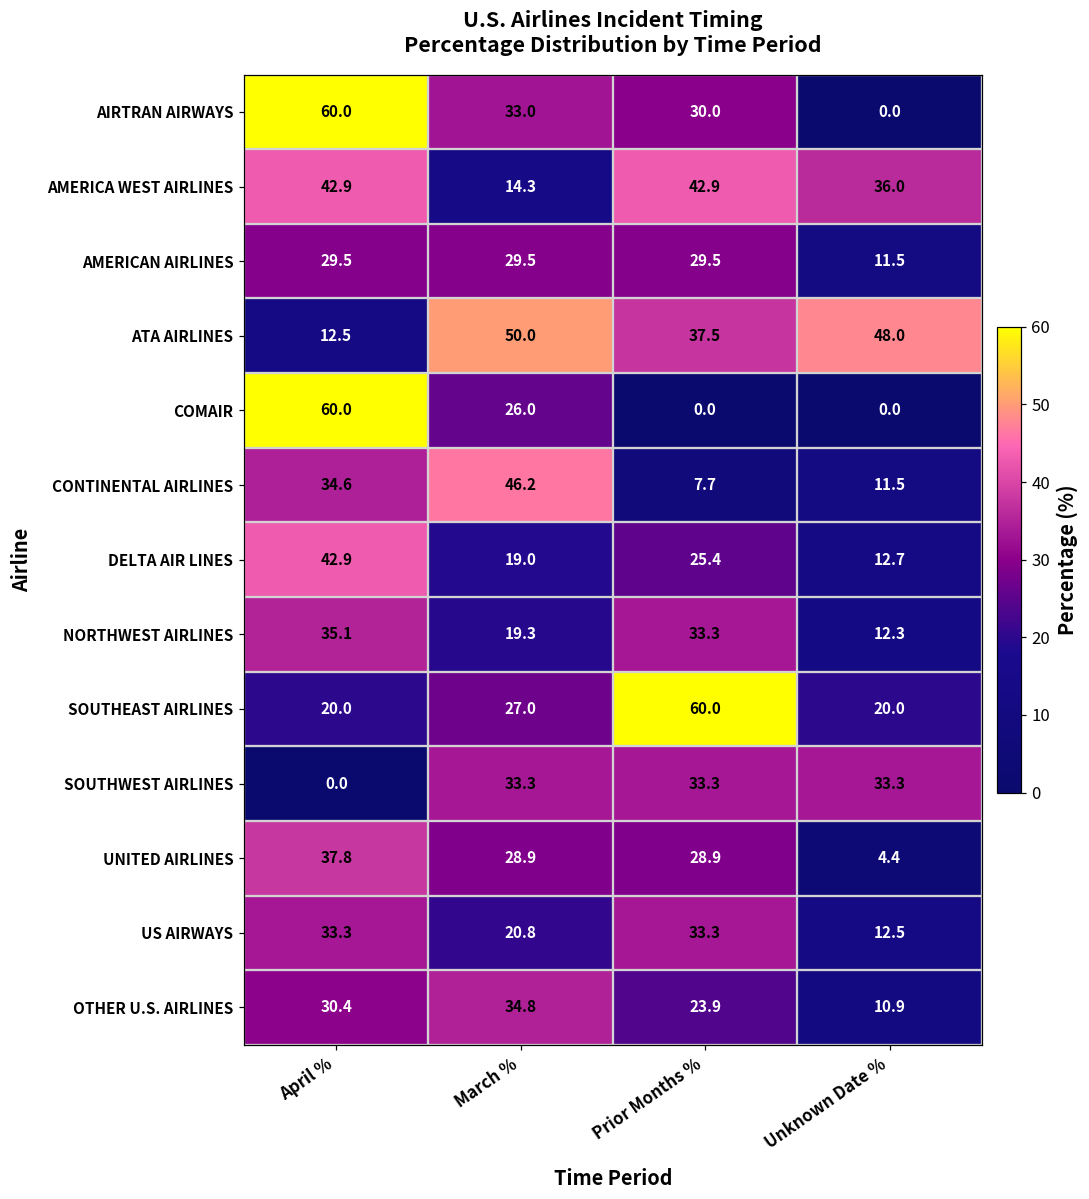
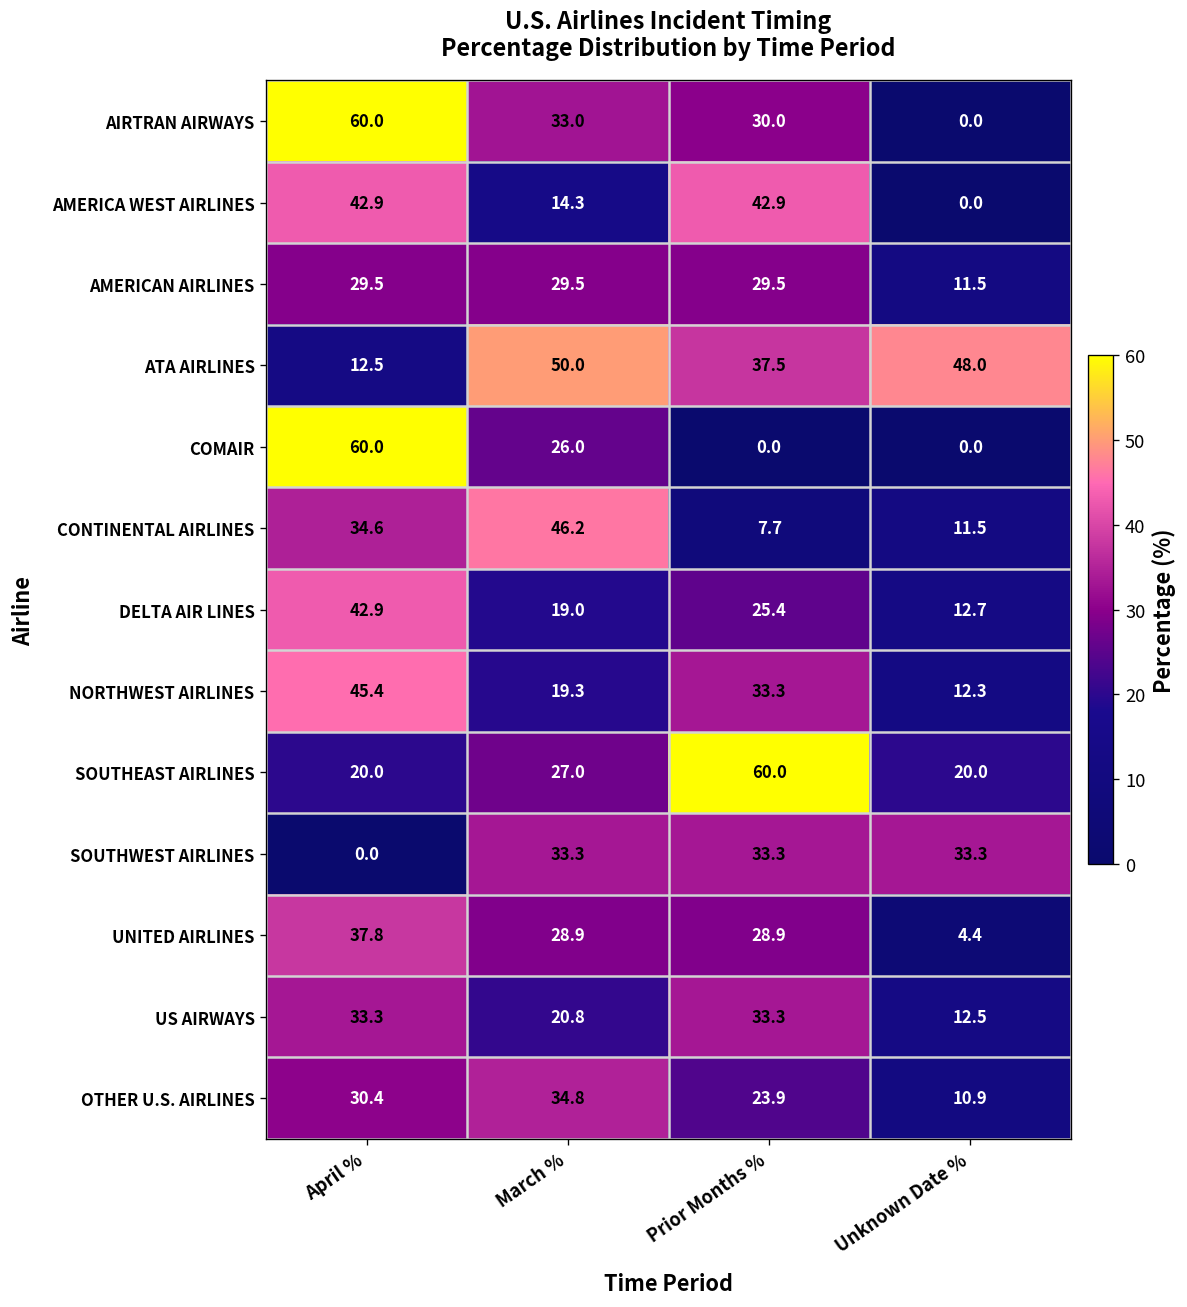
AMERICA WEST AIRLINES, Unknown Date %: 36.0 -> 0.0
NORTHWEST AIRLINES, April %: 35.1 -> 45.4
